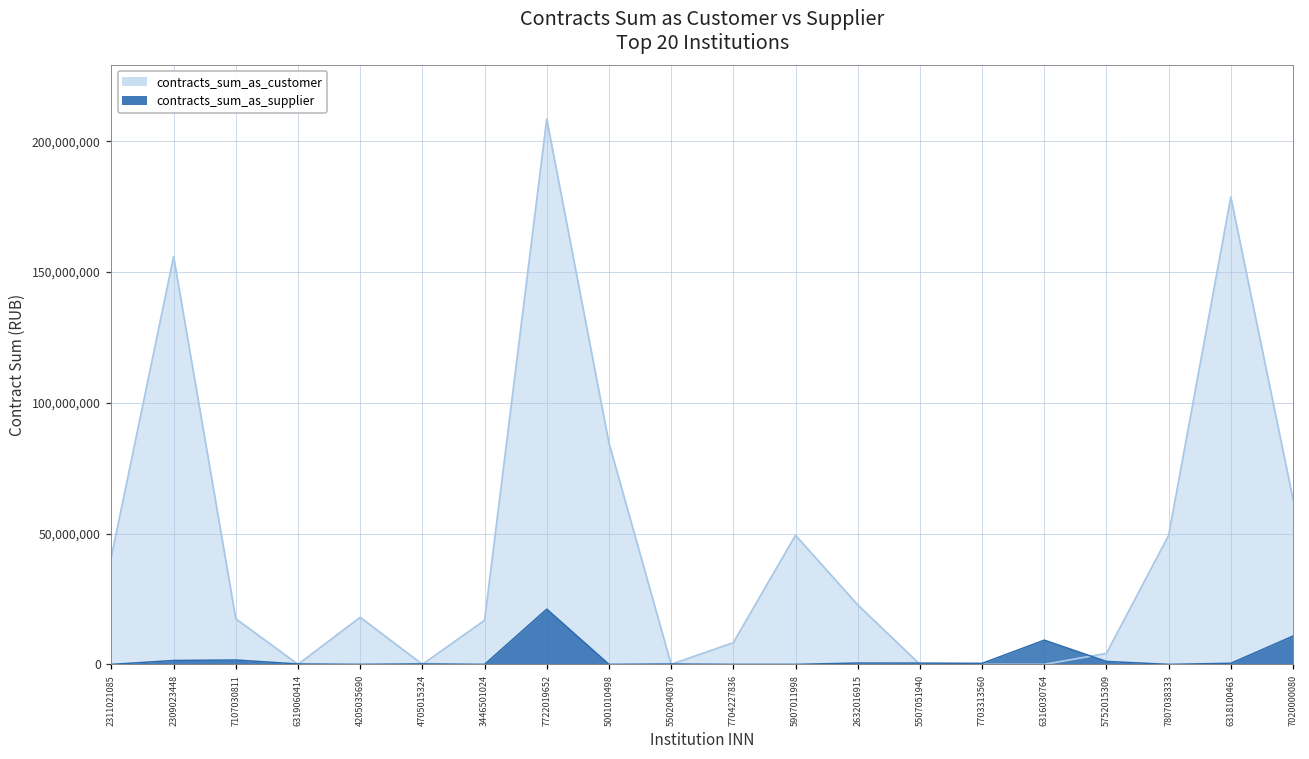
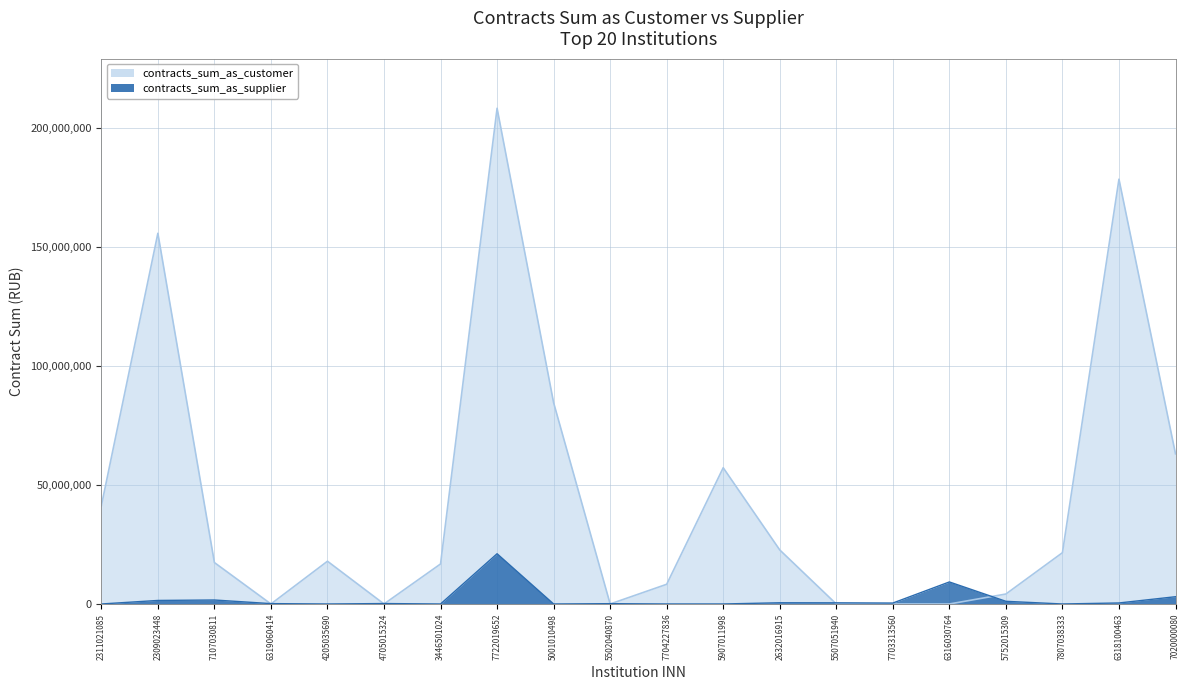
contracts_sum_as_customer, 5907011998: 49,000,000 -> 57,000,000
contracts_sum_as_customer, 7807038333: 49,000,000 -> 22,000,000
contracts_sum_as_supplier, 7020000080: 11,000,000 -> 3,000,000
